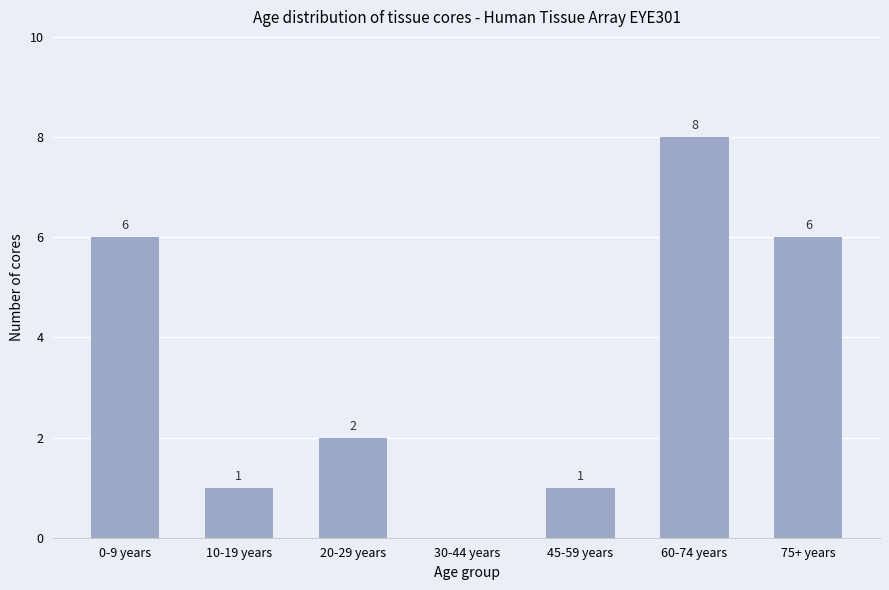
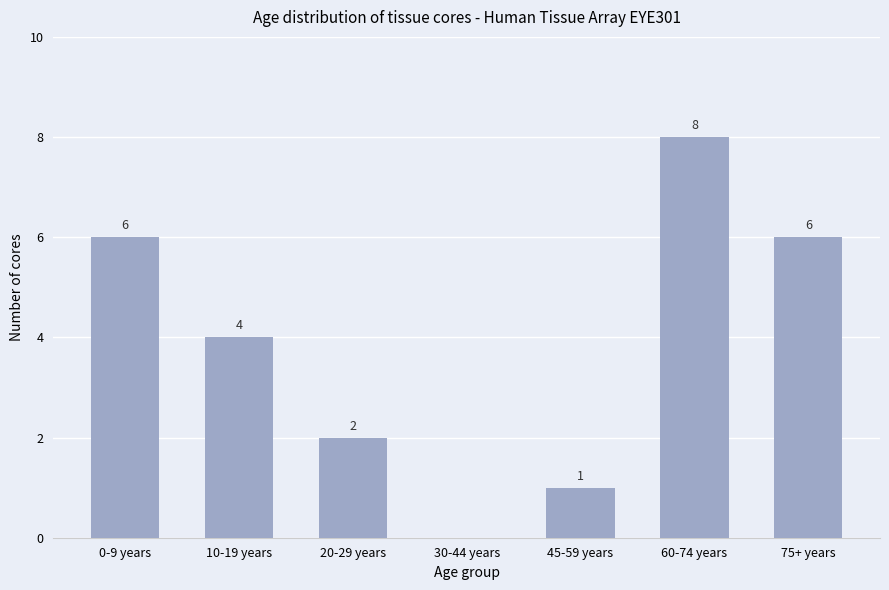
10-19 years: 1 -> 4
